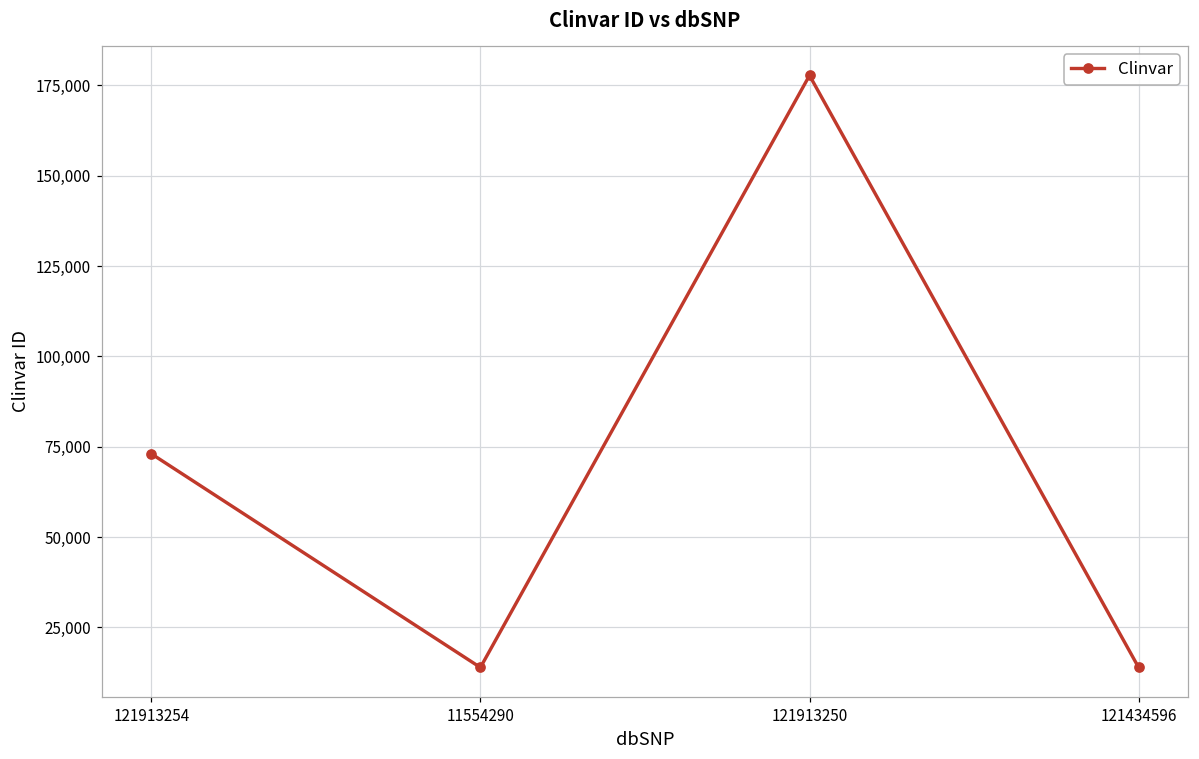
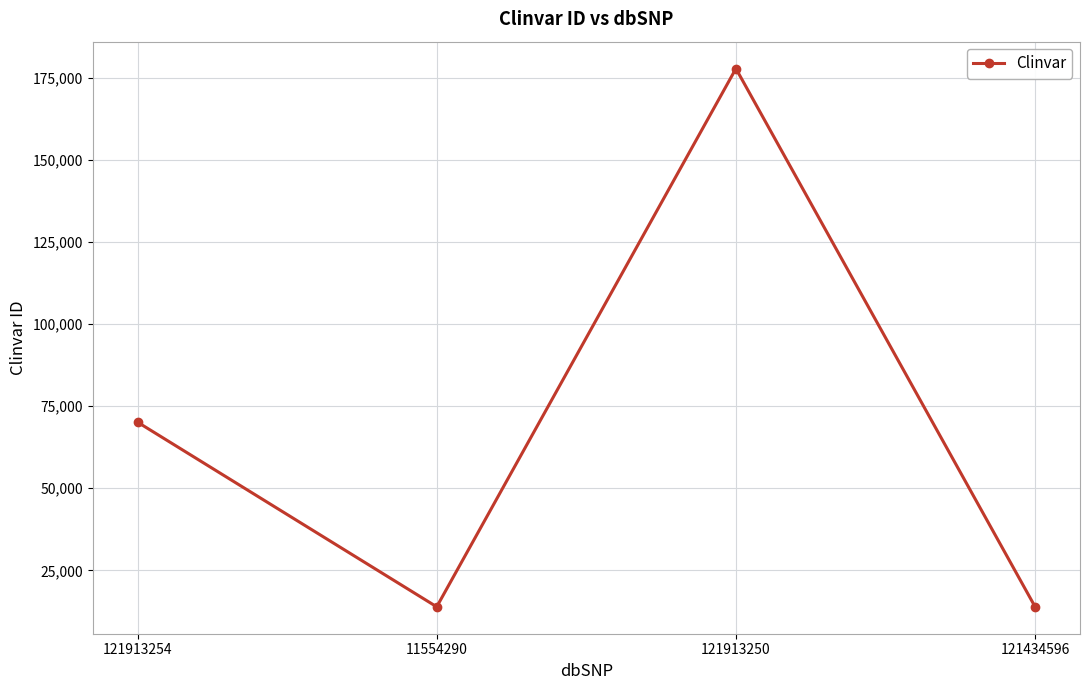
121913254: 73,000 -> 70,000
